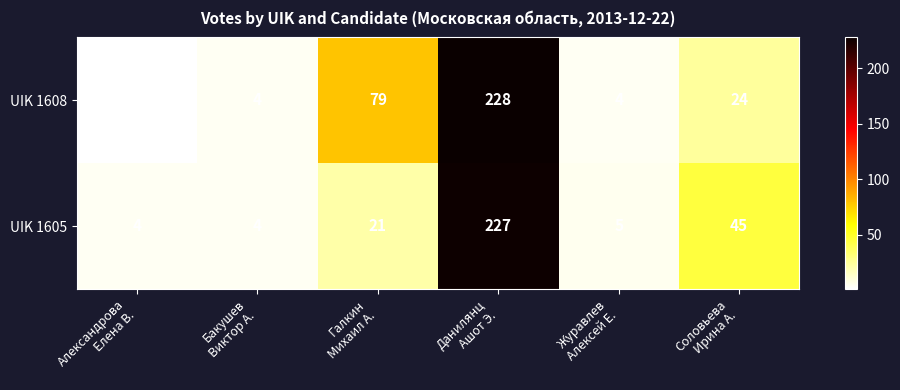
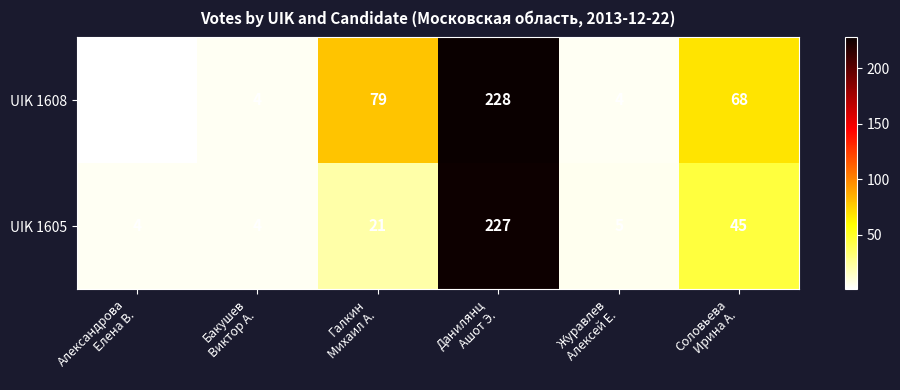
UIK 1608, Соловьева Ирина А.: 24 -> 68
